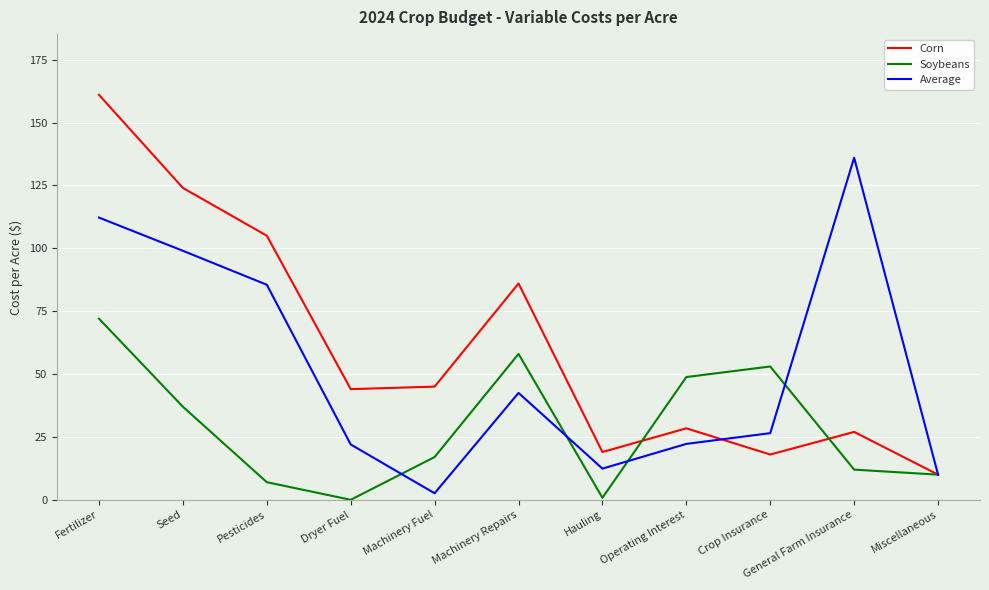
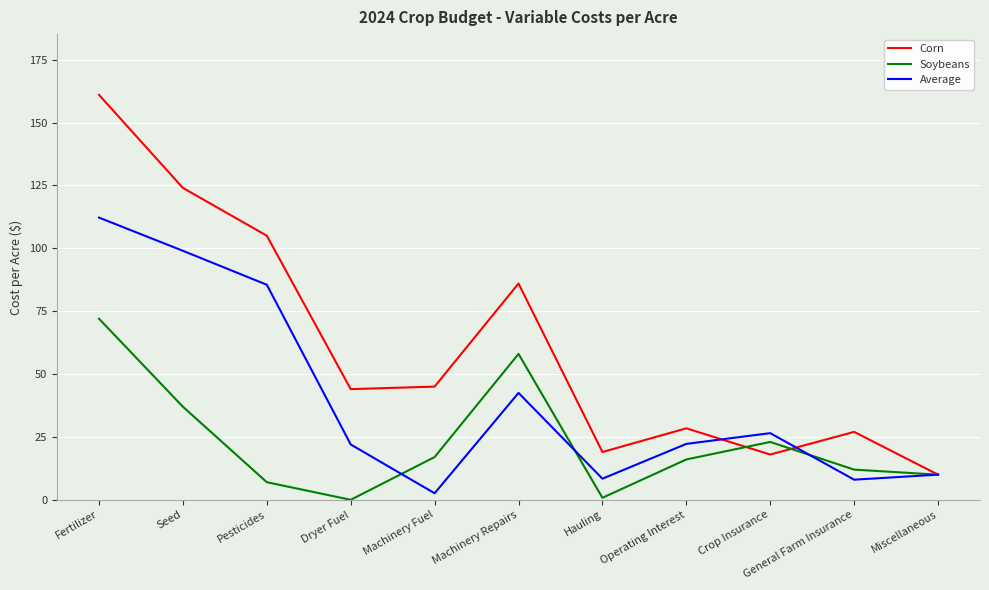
Average, Hauling: 12 -> 8
Soybeans, Operating Interest: 49 -> 16
Soybeans, Crop Insurance: 53 -> 23
Average, General Farm Insurance: 136 -> 8
